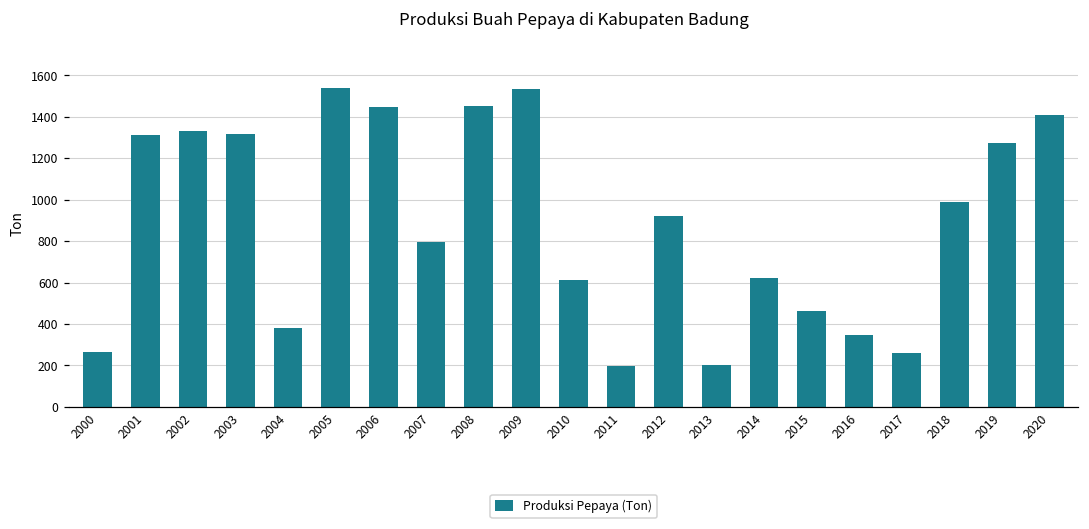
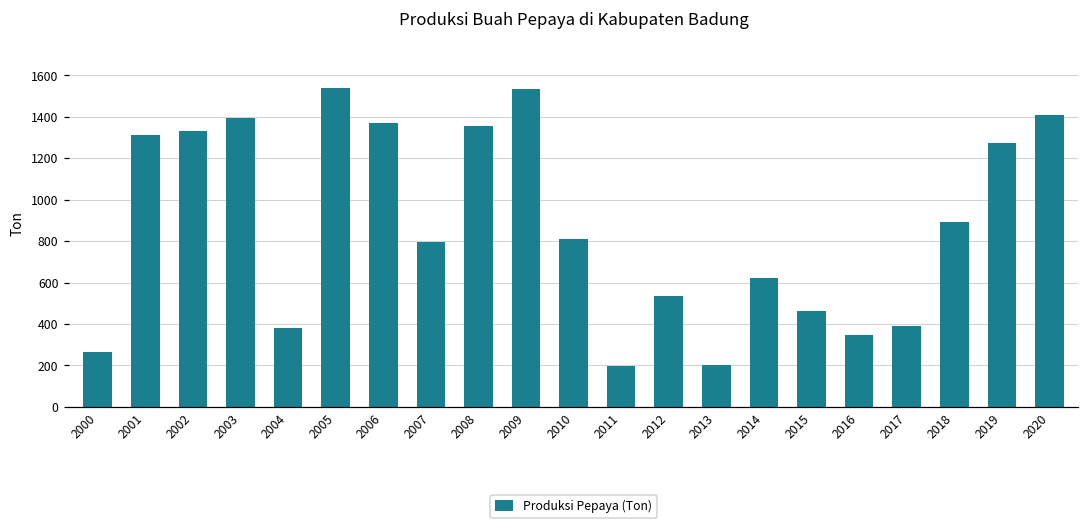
2003: 1320 -> 1390
2006: 1450 -> 1370
2008: 1450 -> 1360
2010: 610 -> 810
2012: 920 -> 540
2017: 260 -> 390
2018: 990 -> 890
